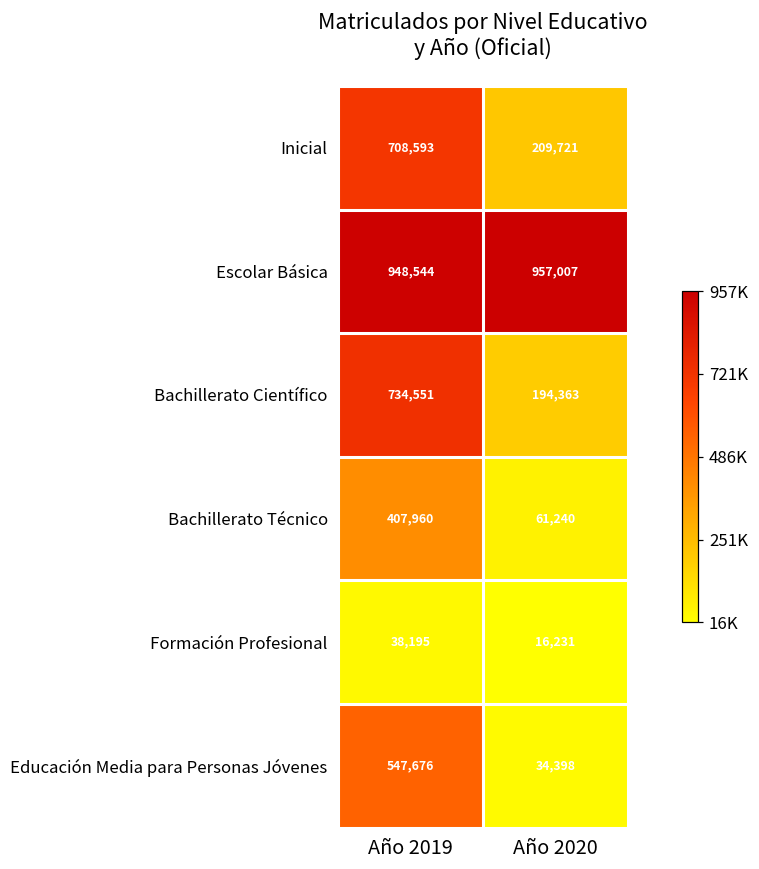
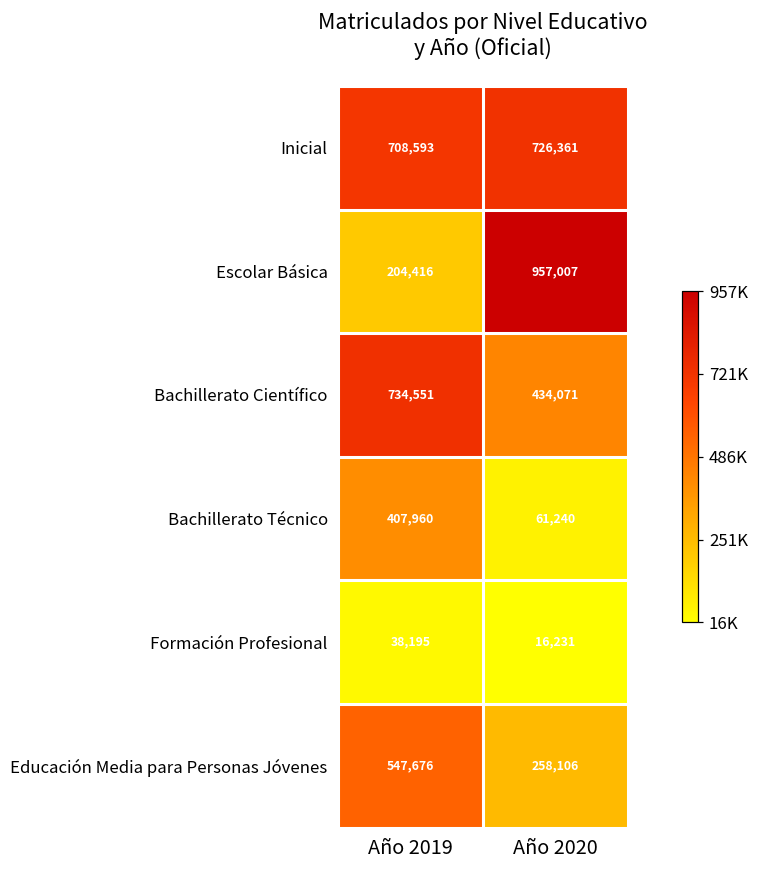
Inicial, Año 2020: 209,721 -> 726,361
Escolar Básica, Año 2019: 948,544 -> 204,416
Bachillerato Científico, Año 2020: 194,363 -> 434,071
Educación Media para Personas Jóvenes, Año 2020: 34,398 -> 258,106
